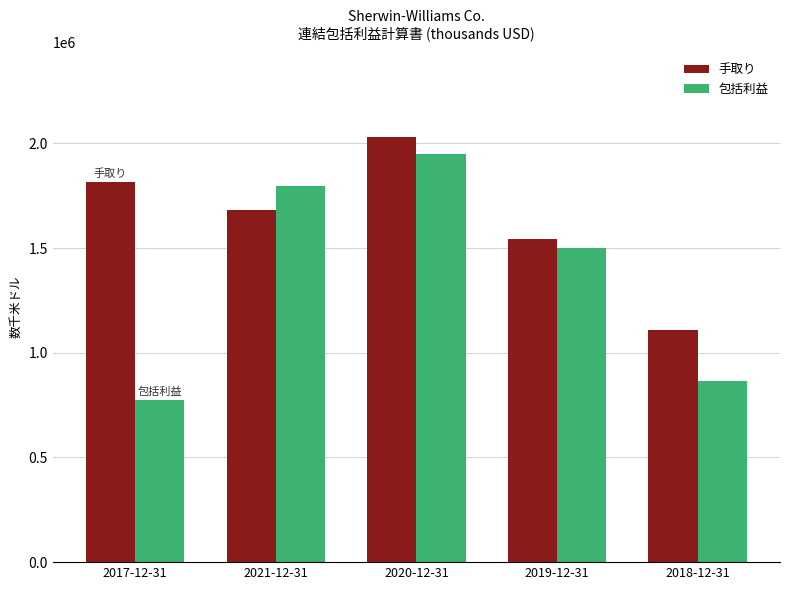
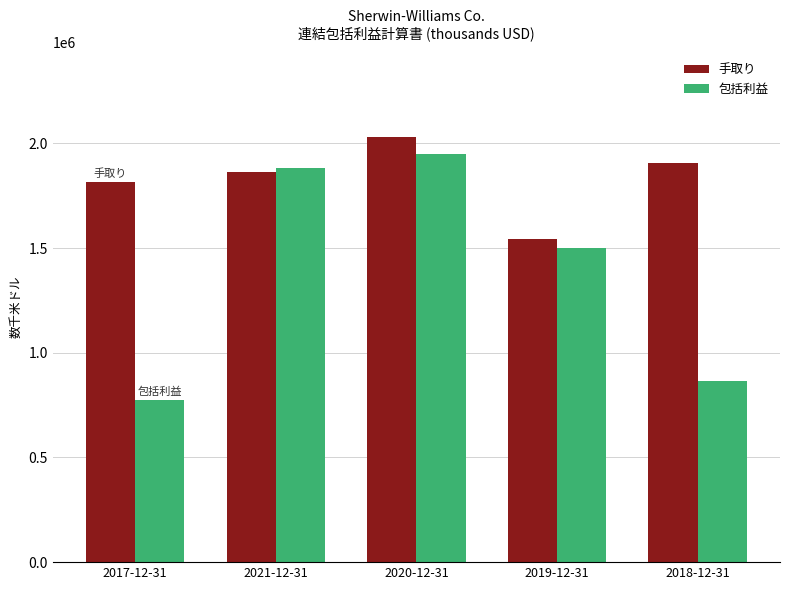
手取り, 2021-12-31: 1680000 -> 1860000
包括利益, 2021-12-31: 1800000 -> 1880000
手取り, 2018-12-31: 1110000 -> 1910000
